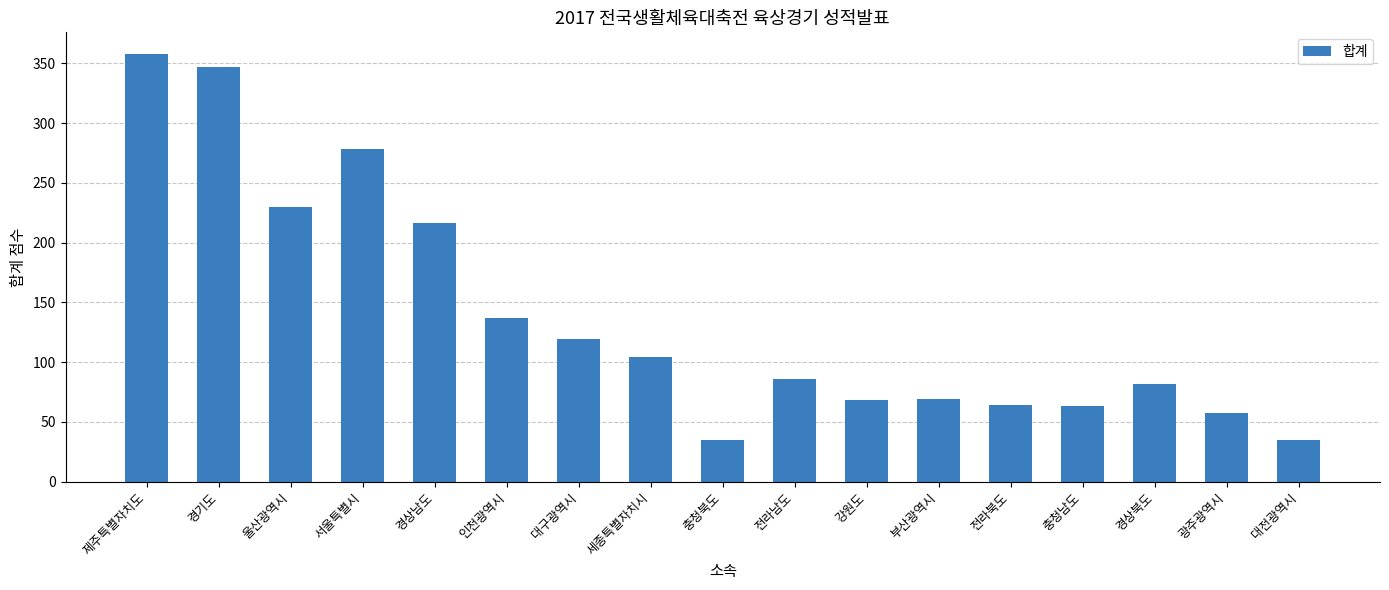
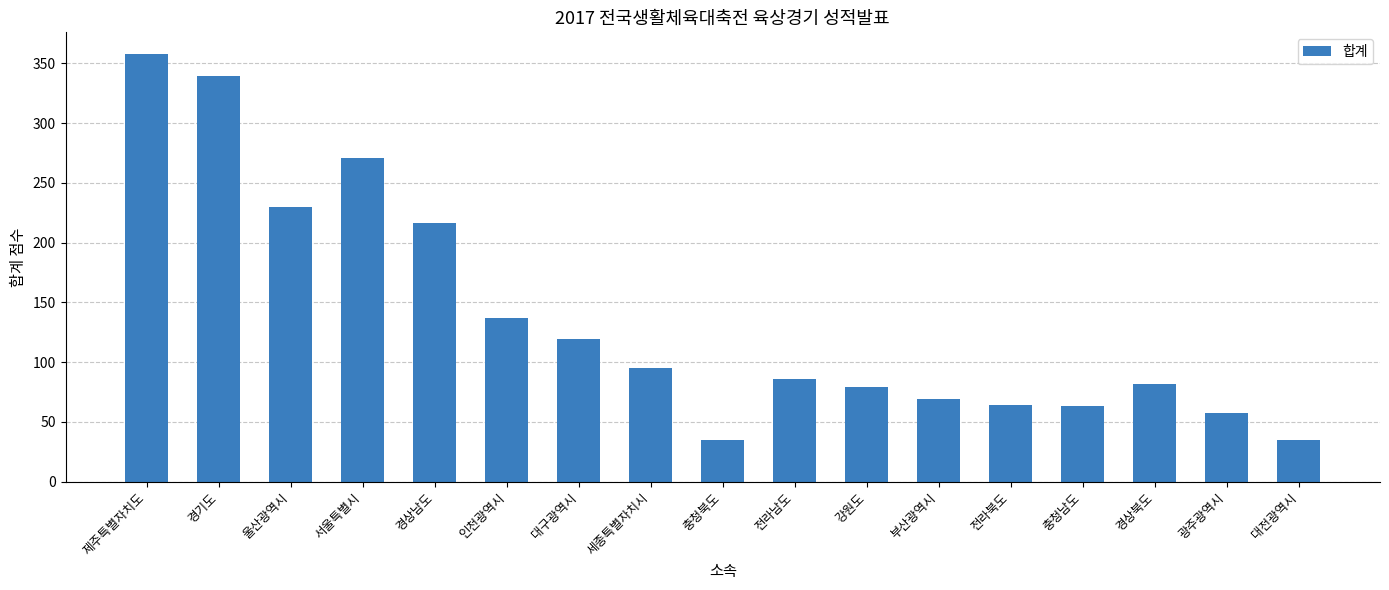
경기도: 347 -> 340
서울특별시: 278 -> 271
세종특별자치시: 104 -> 95
강원도: 68 -> 79
